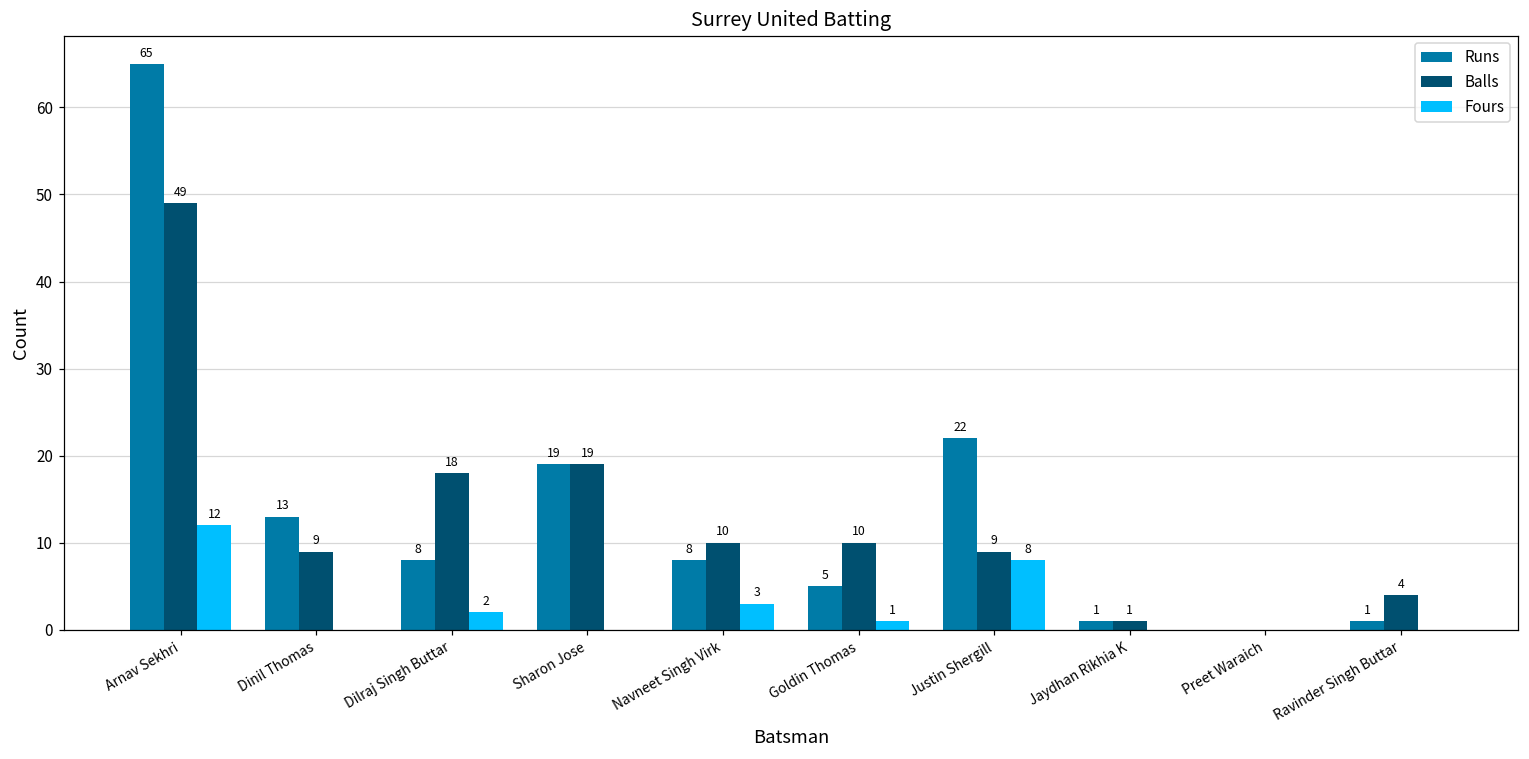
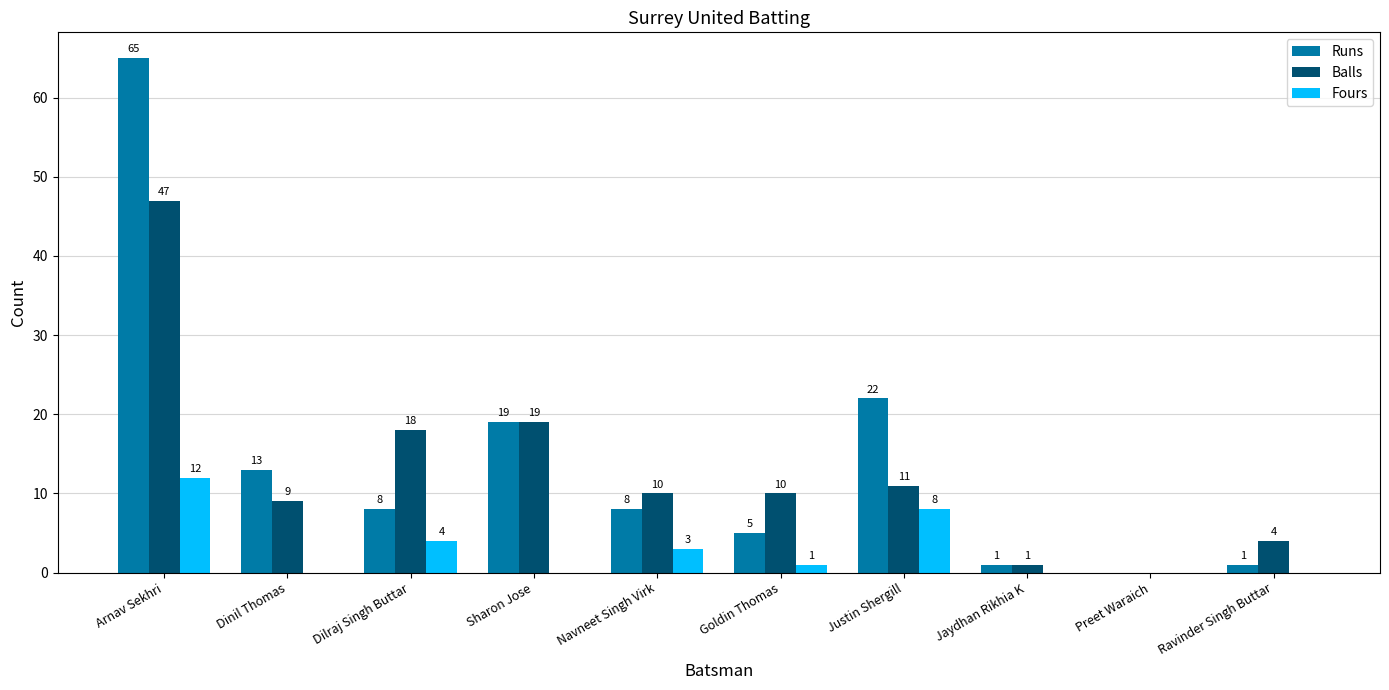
Balls, Arnav Sekhri: 49 -> 47
Fours, Dilraj Singh Buttar: 2 -> 4
Balls, Justin Shergill: 9 -> 11
